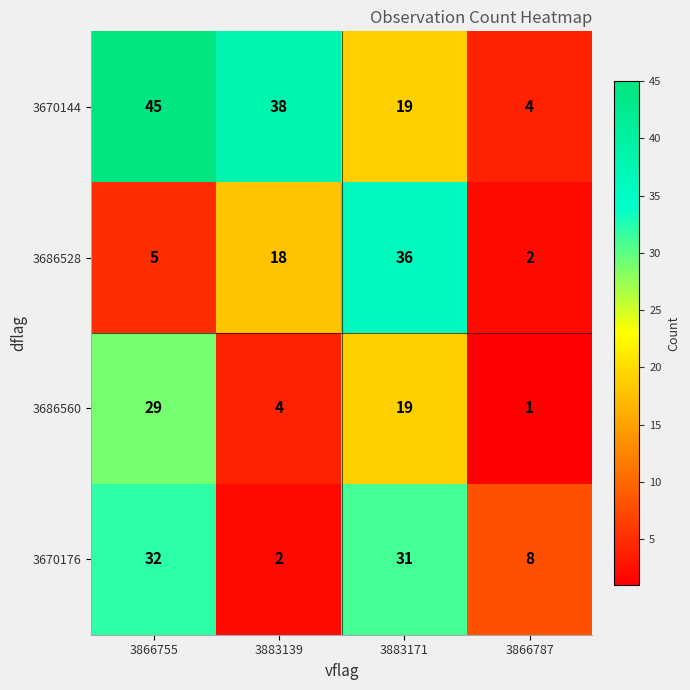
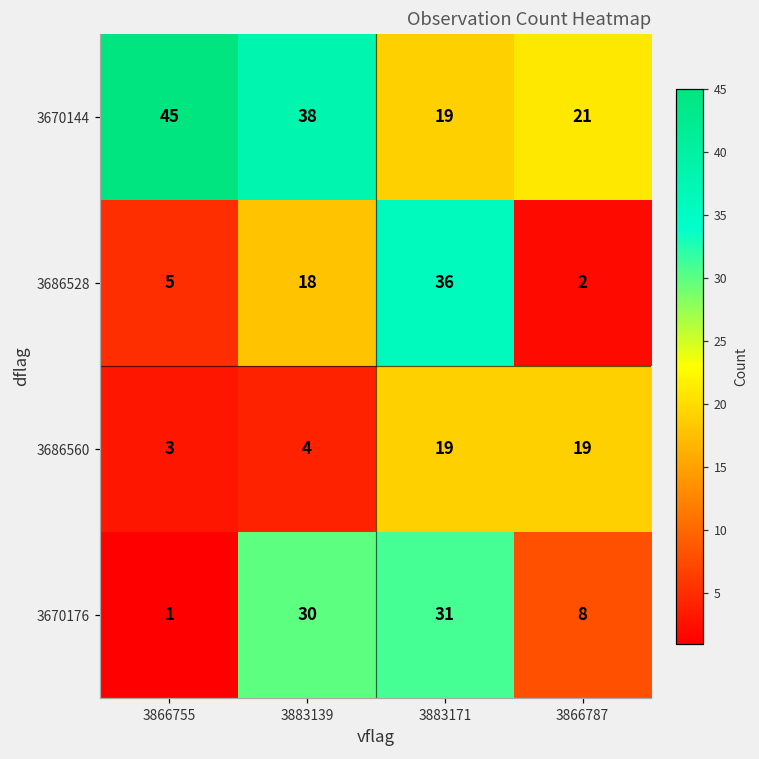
3670144, 3866787: 4 -> 21
3686560, 3866755: 29 -> 3
3686560, 3866787: 1 -> 19
3670176, 3866755: 32 -> 1
3670176, 3883139: 2 -> 30
